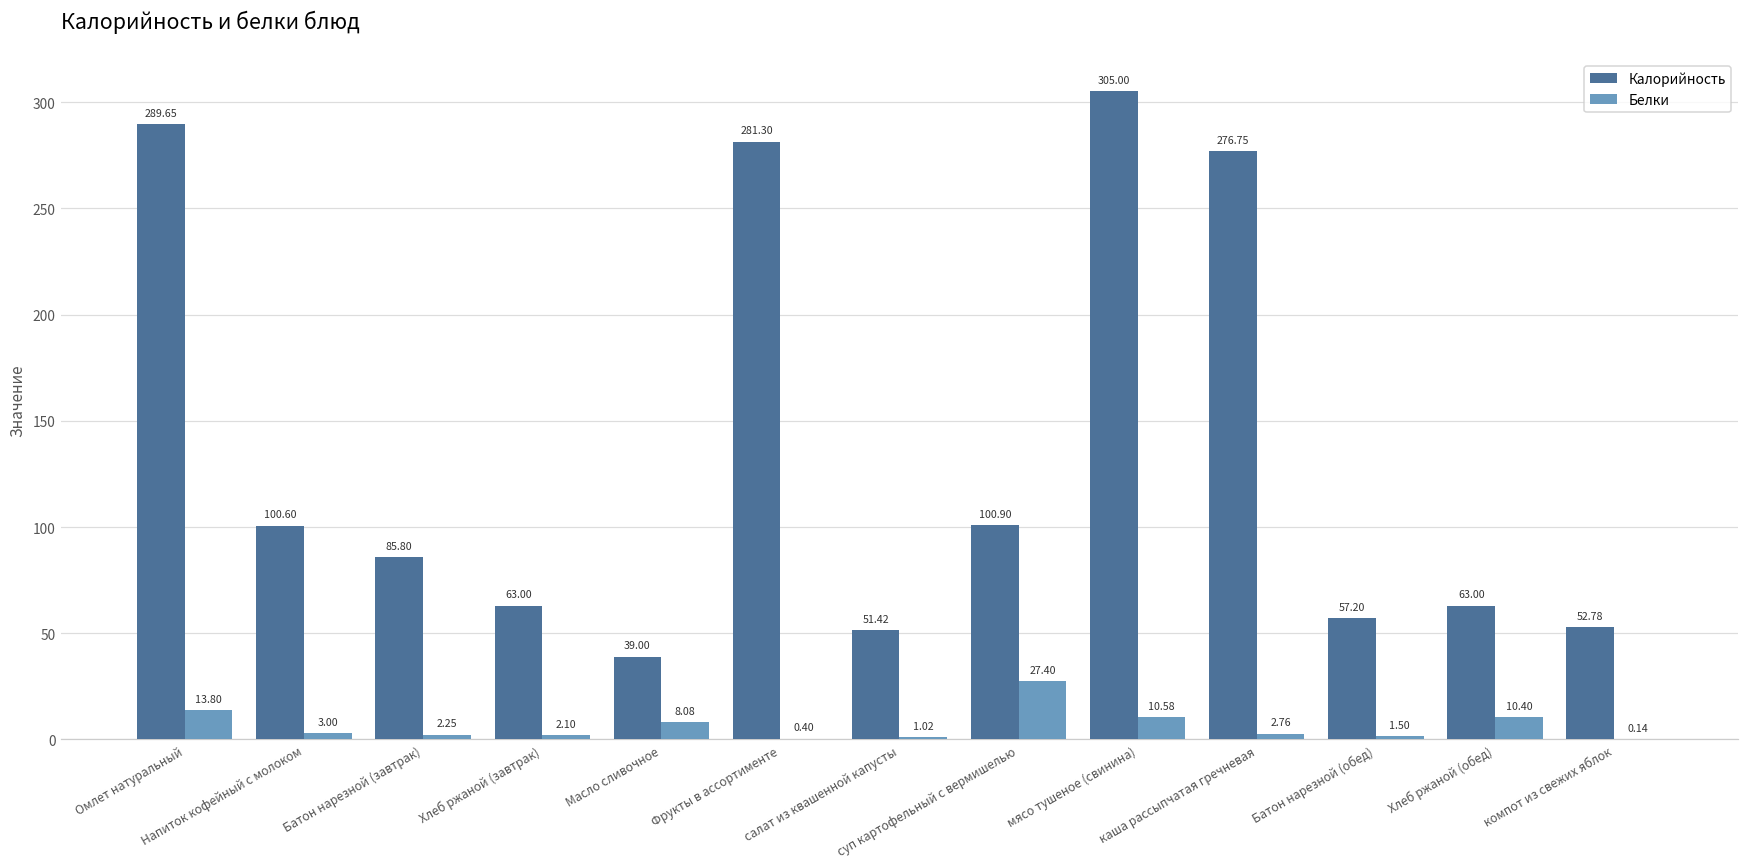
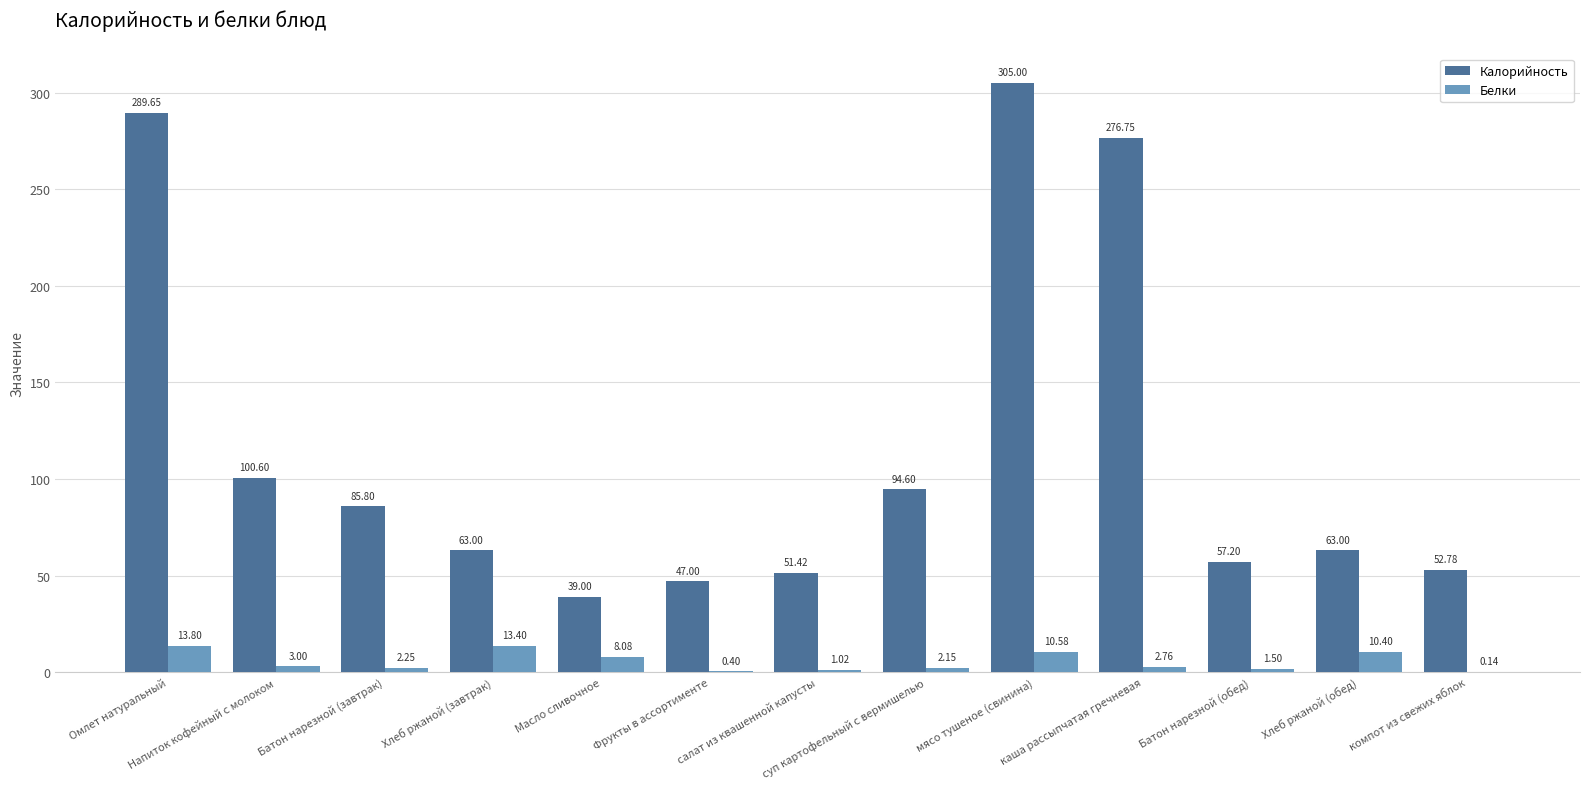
Белки, Хлеб ржаной (завтрак): 2.10 -> 13.40
Калорийность, Фрукты в ассортименте: 281.30 -> 47.00
Калорийность, суп картофельный с вермишелью: 100.90 -> 94.60
Белки, суп картофельный с вермишелью: 27.40 -> 2.15
